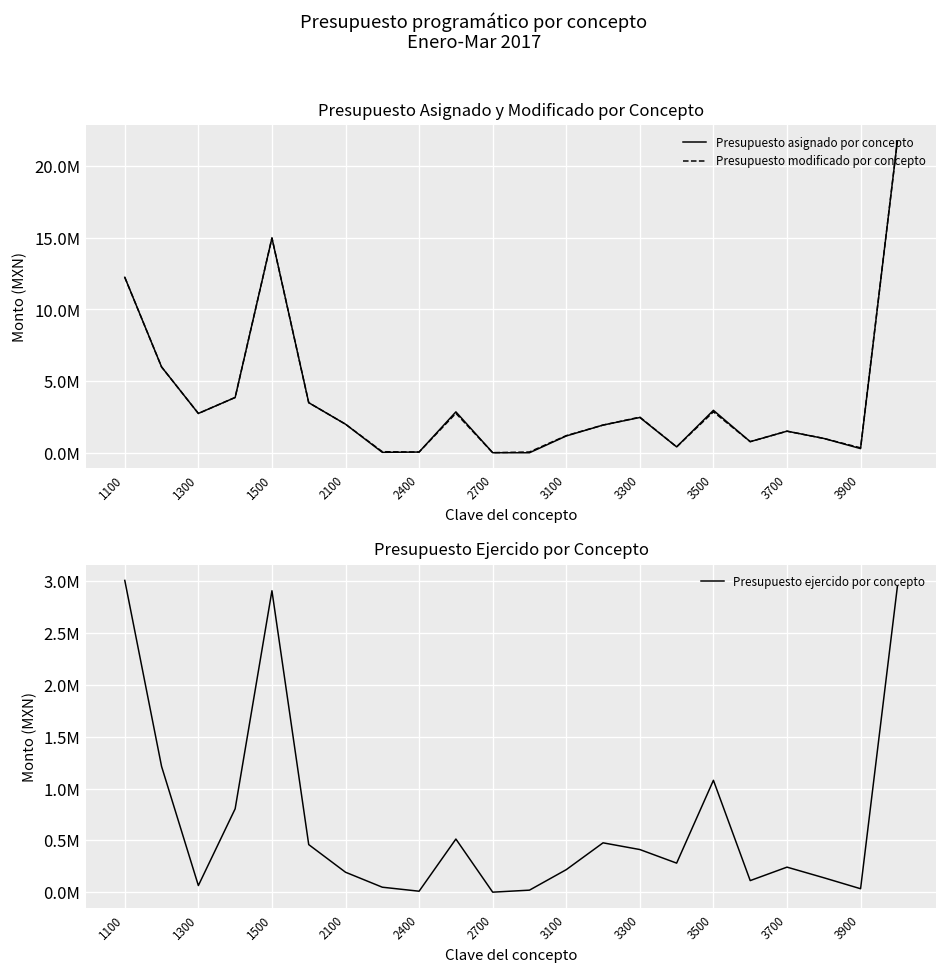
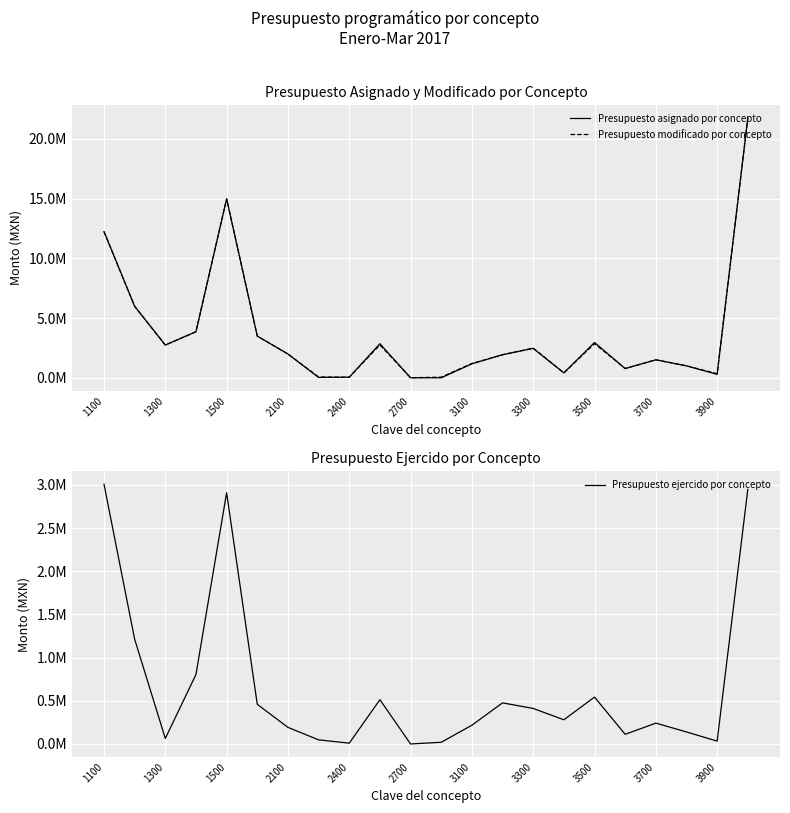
Presupuesto Ejercido por Concepto, 3500: 1100000 -> 500000
